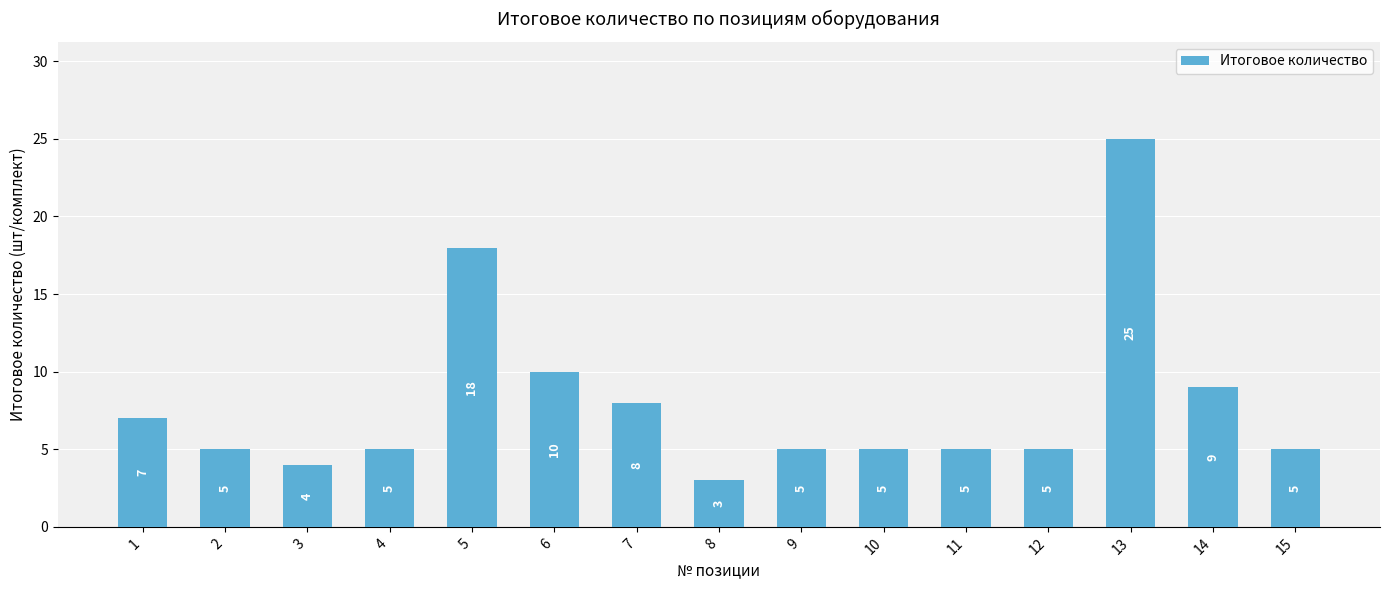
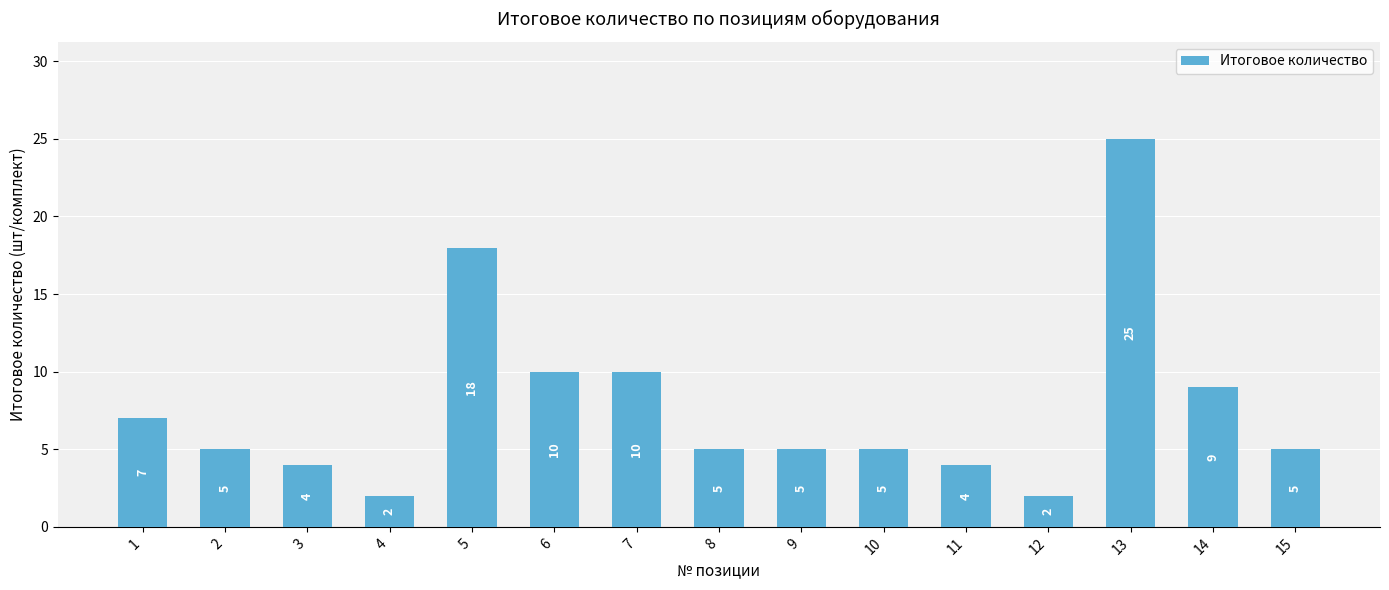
4: 5 -> 2
7: 8 -> 10
8: 3 -> 5
11: 5 -> 4
12: 5 -> 2
